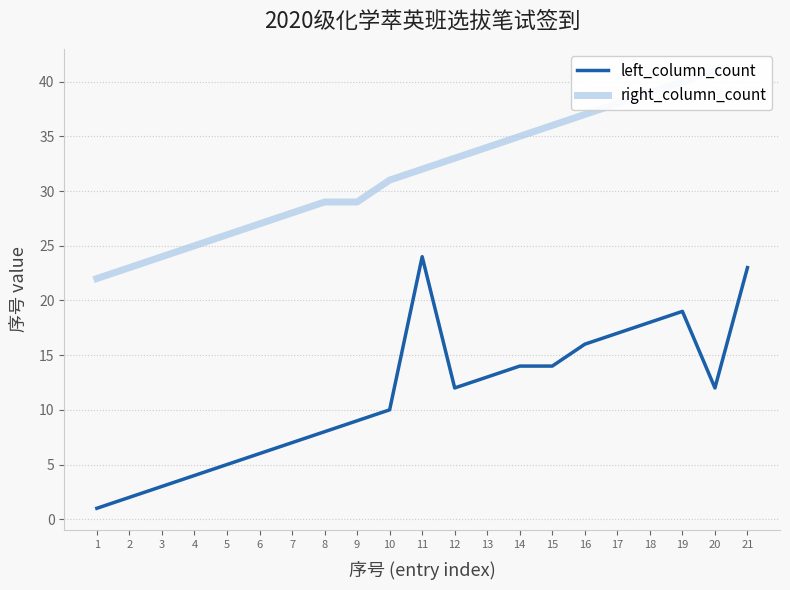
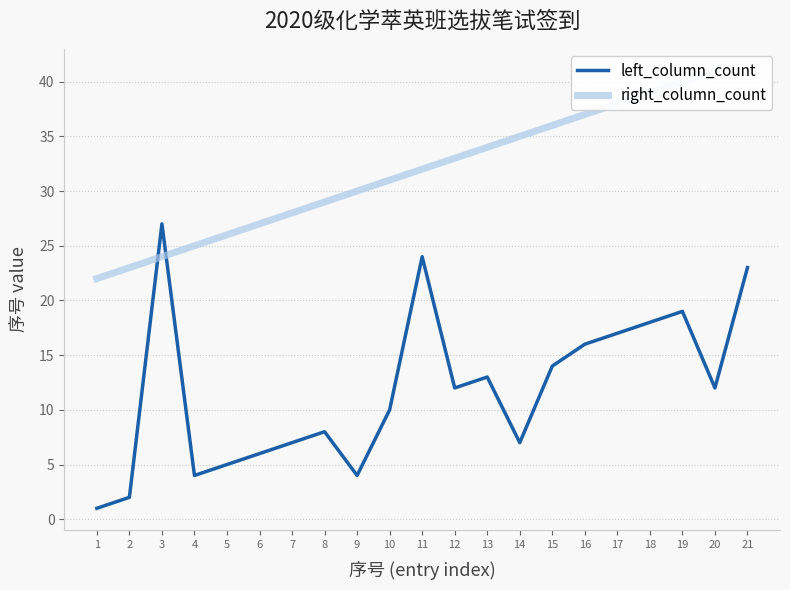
left_column_count, 3: 3 -> 27
left_column_count, 9: 9 -> 4
right_column_count, 9: 29 -> 30
left_column_count, 14: 14 -> 7
